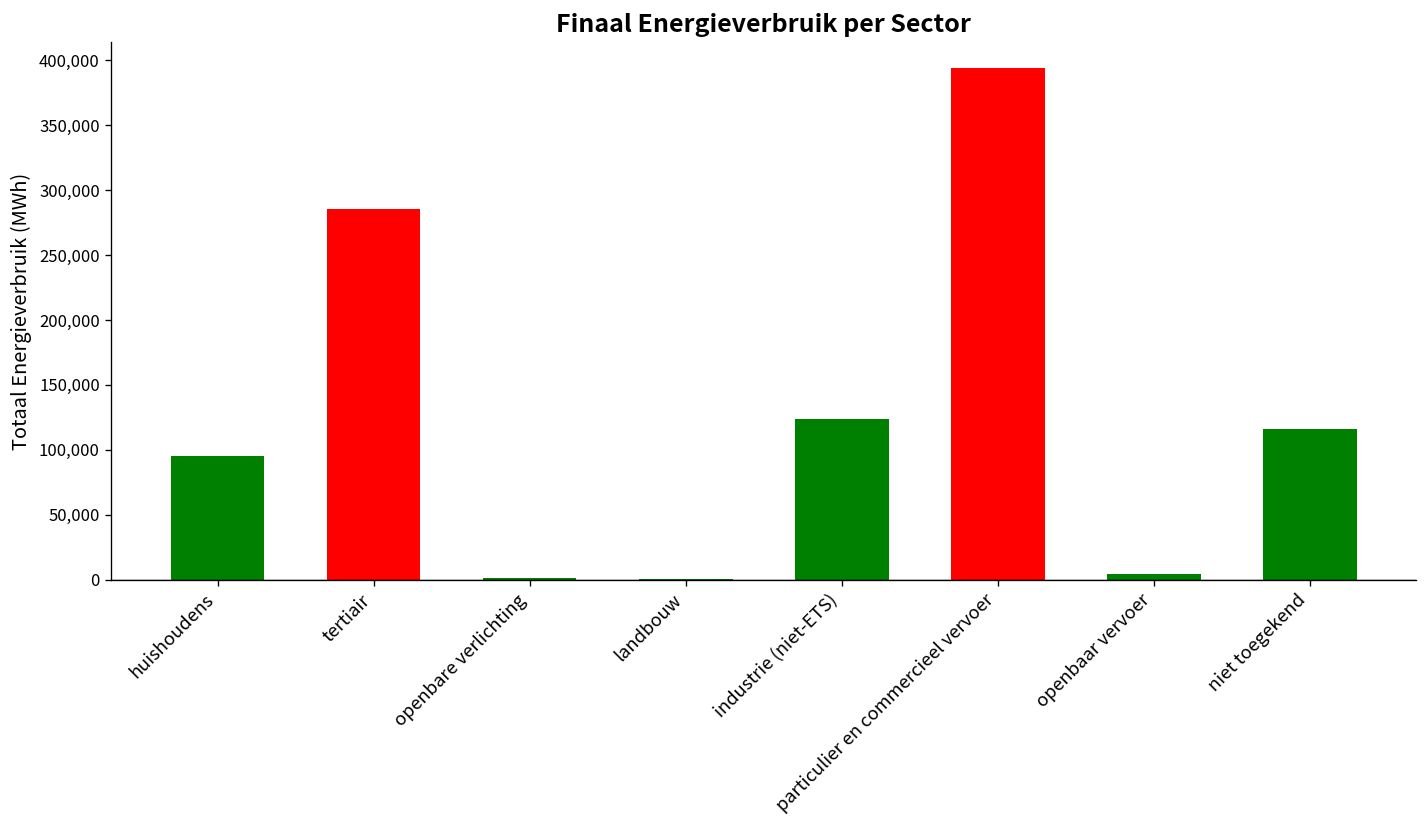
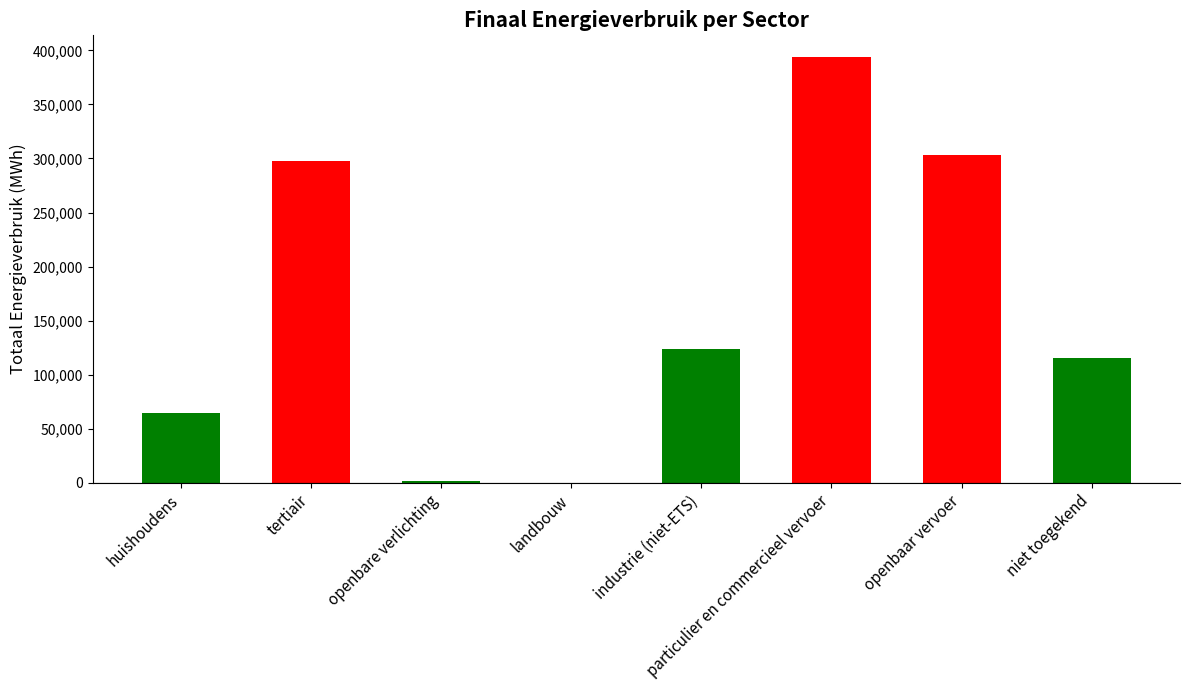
huishoudens: 95,000 -> 65,000
tertiair: 285,000 -> 297,000
openbaar vervoer: 4,000 -> 304,000
